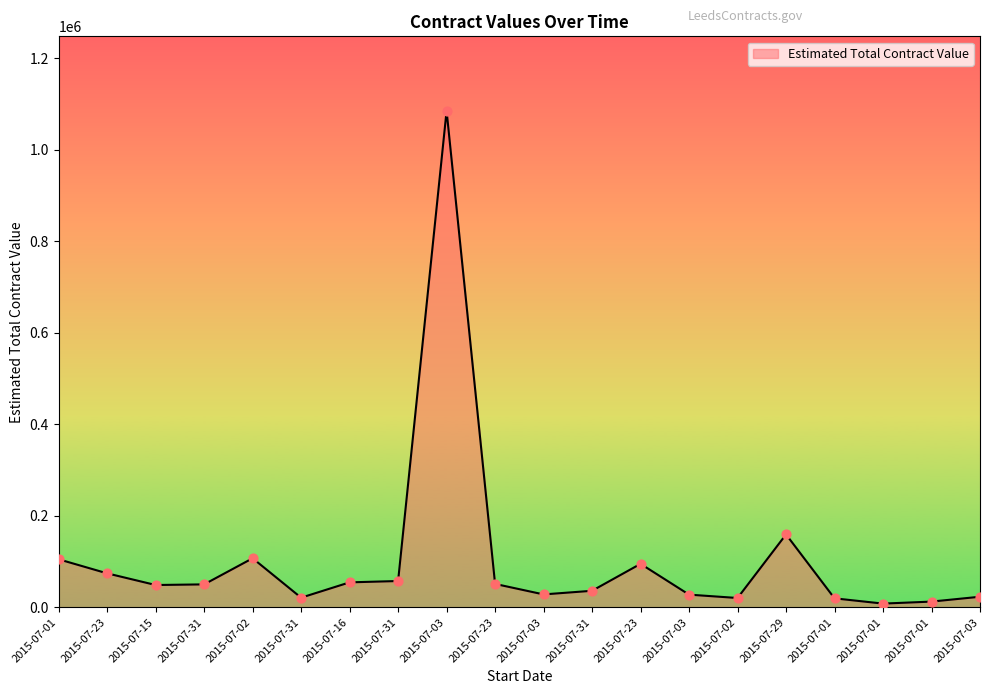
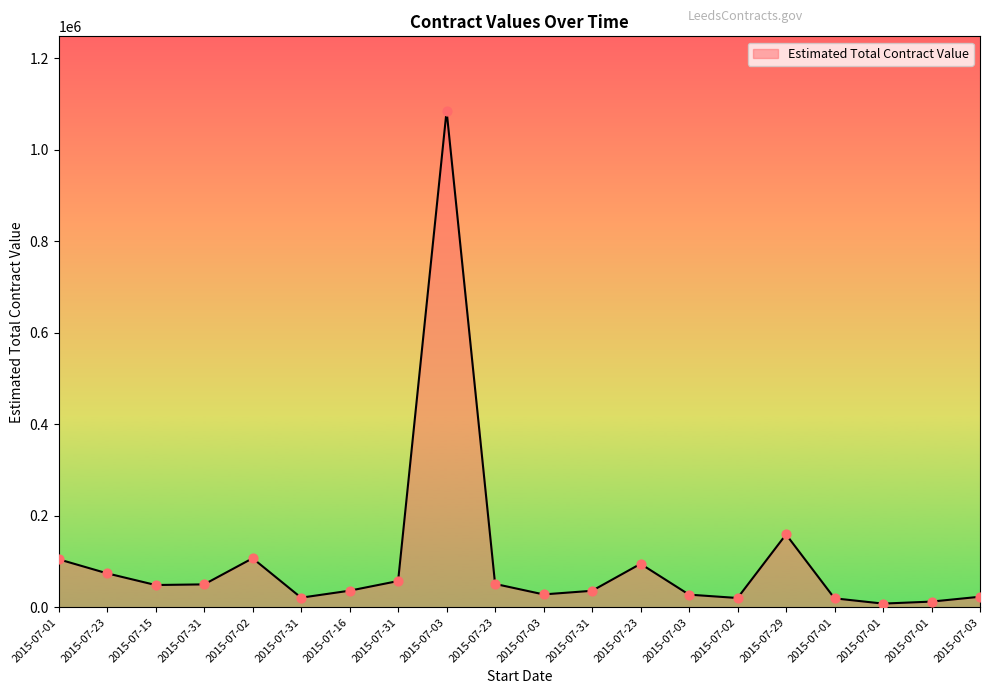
2015-07-16: 50000 -> 40000
